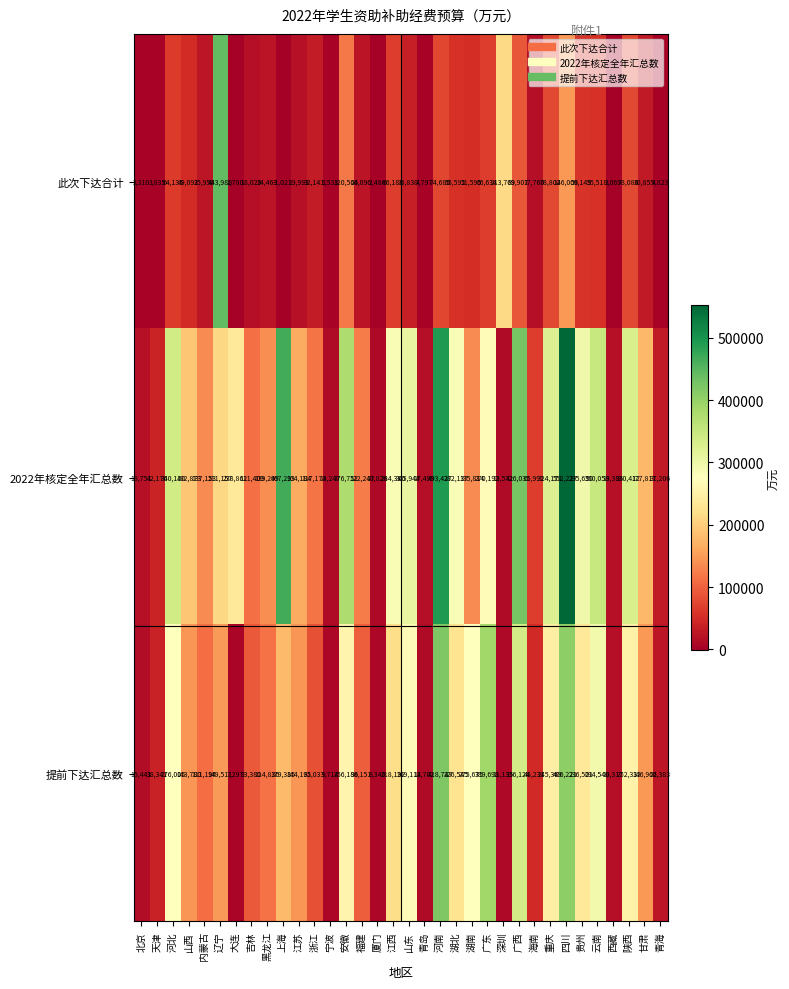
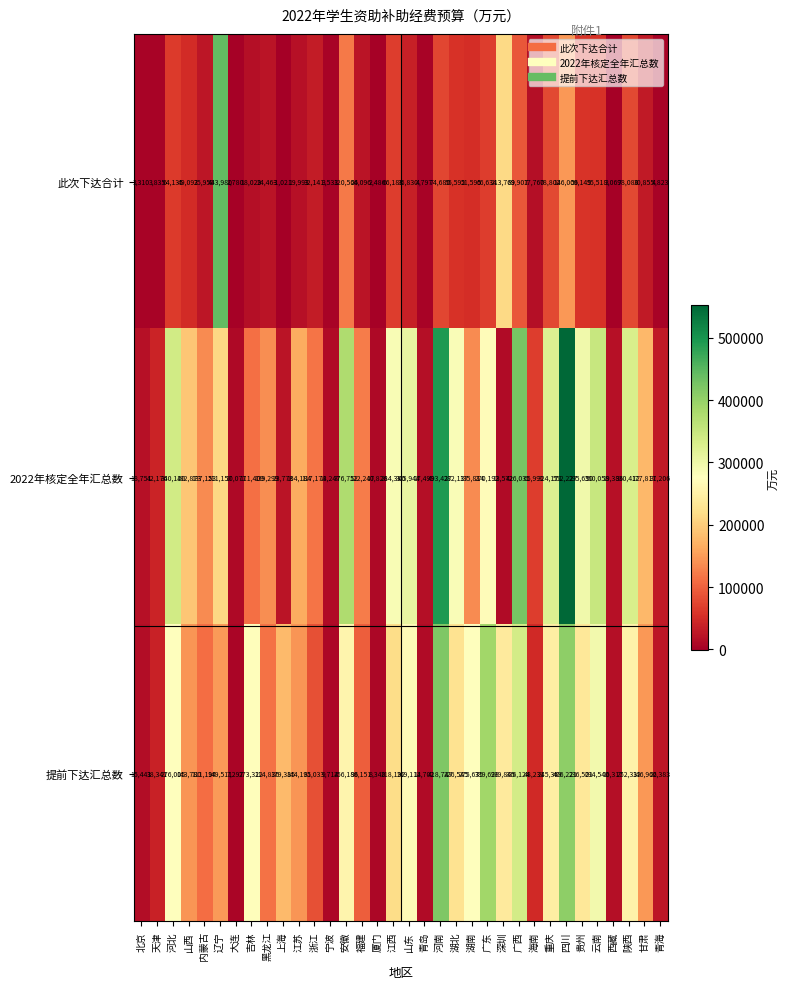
2022年核定全年汇总数, 大连: 238,862 -> 10,077
2022年核定全年汇总数, 上海: 467,293 -> 23,773
提前下达汇总数, 吉林: 93,380 -> 273,322
提前下达汇总数, 深圳: 11,135 -> 239,845
